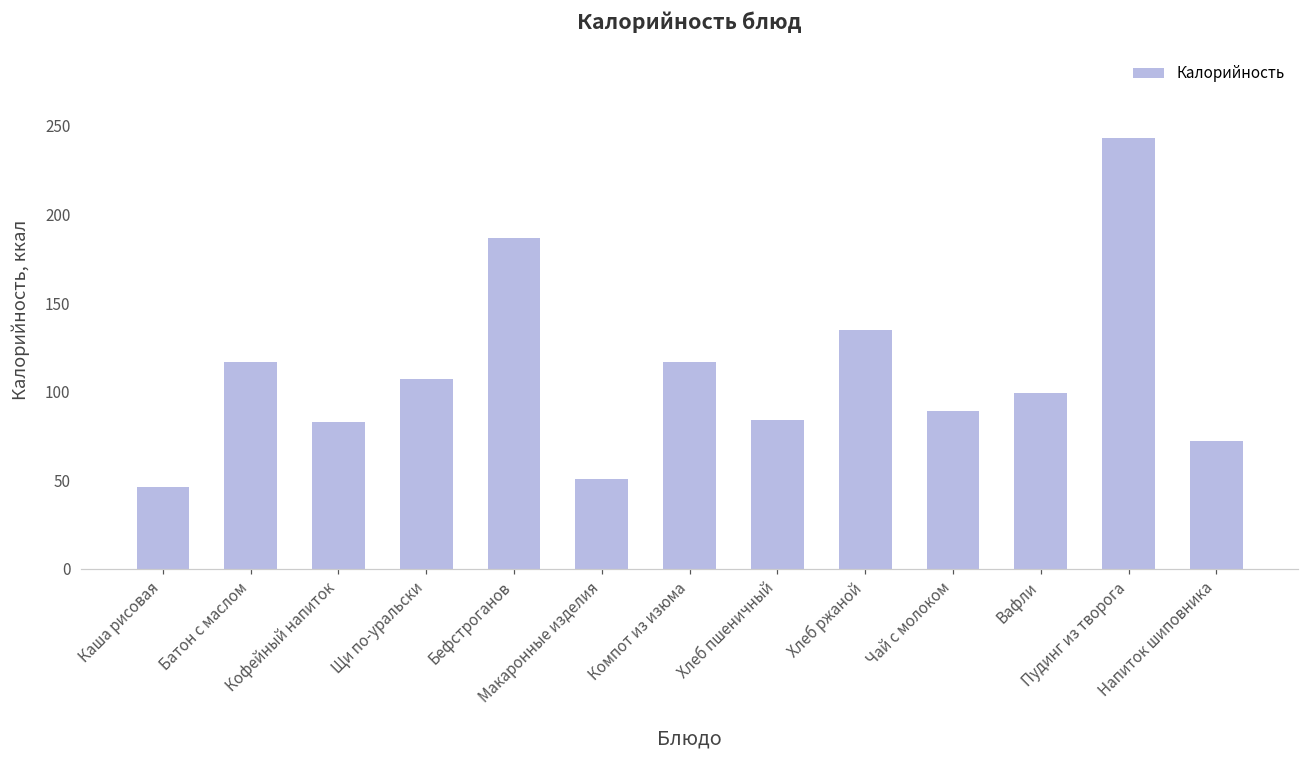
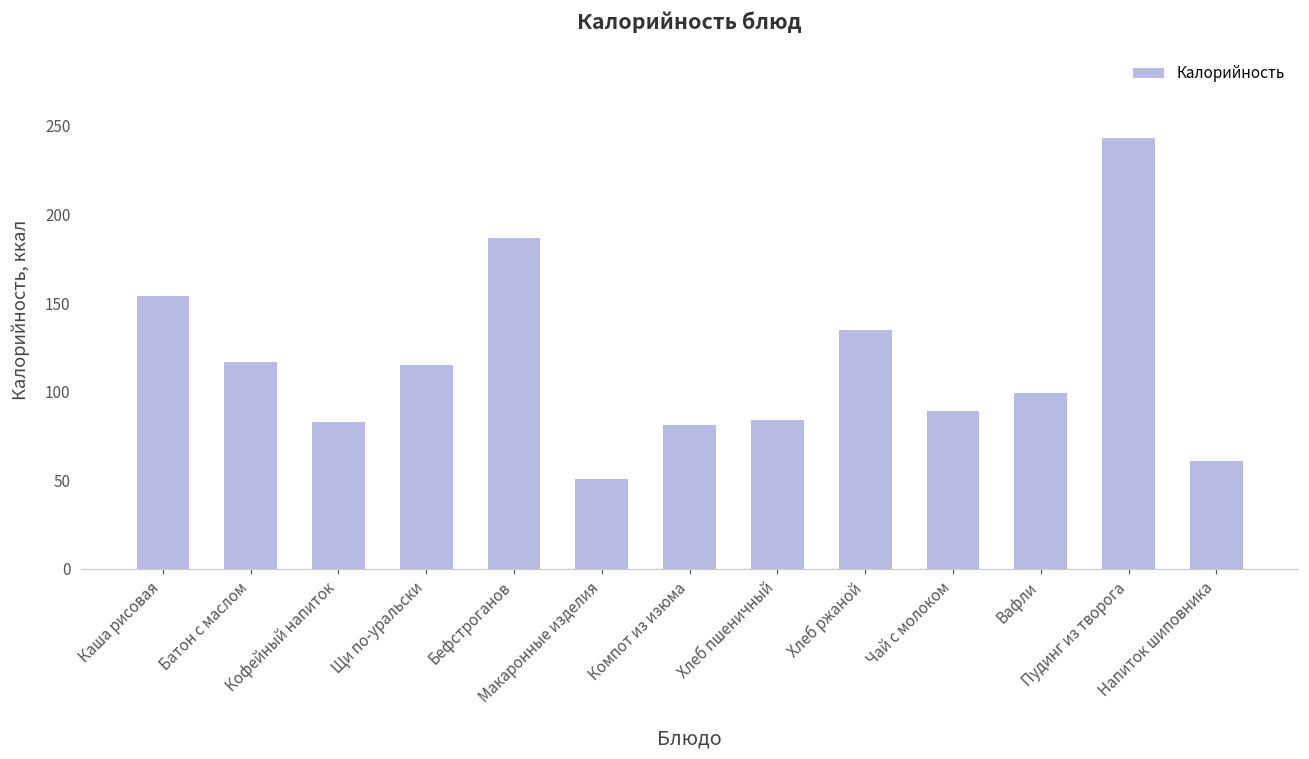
Каша рисовая: 46 -> 154
Щи по-уральски: 107 -> 115
Компот из изюма: 117 -> 81
Напиток шиповника: 72 -> 61
